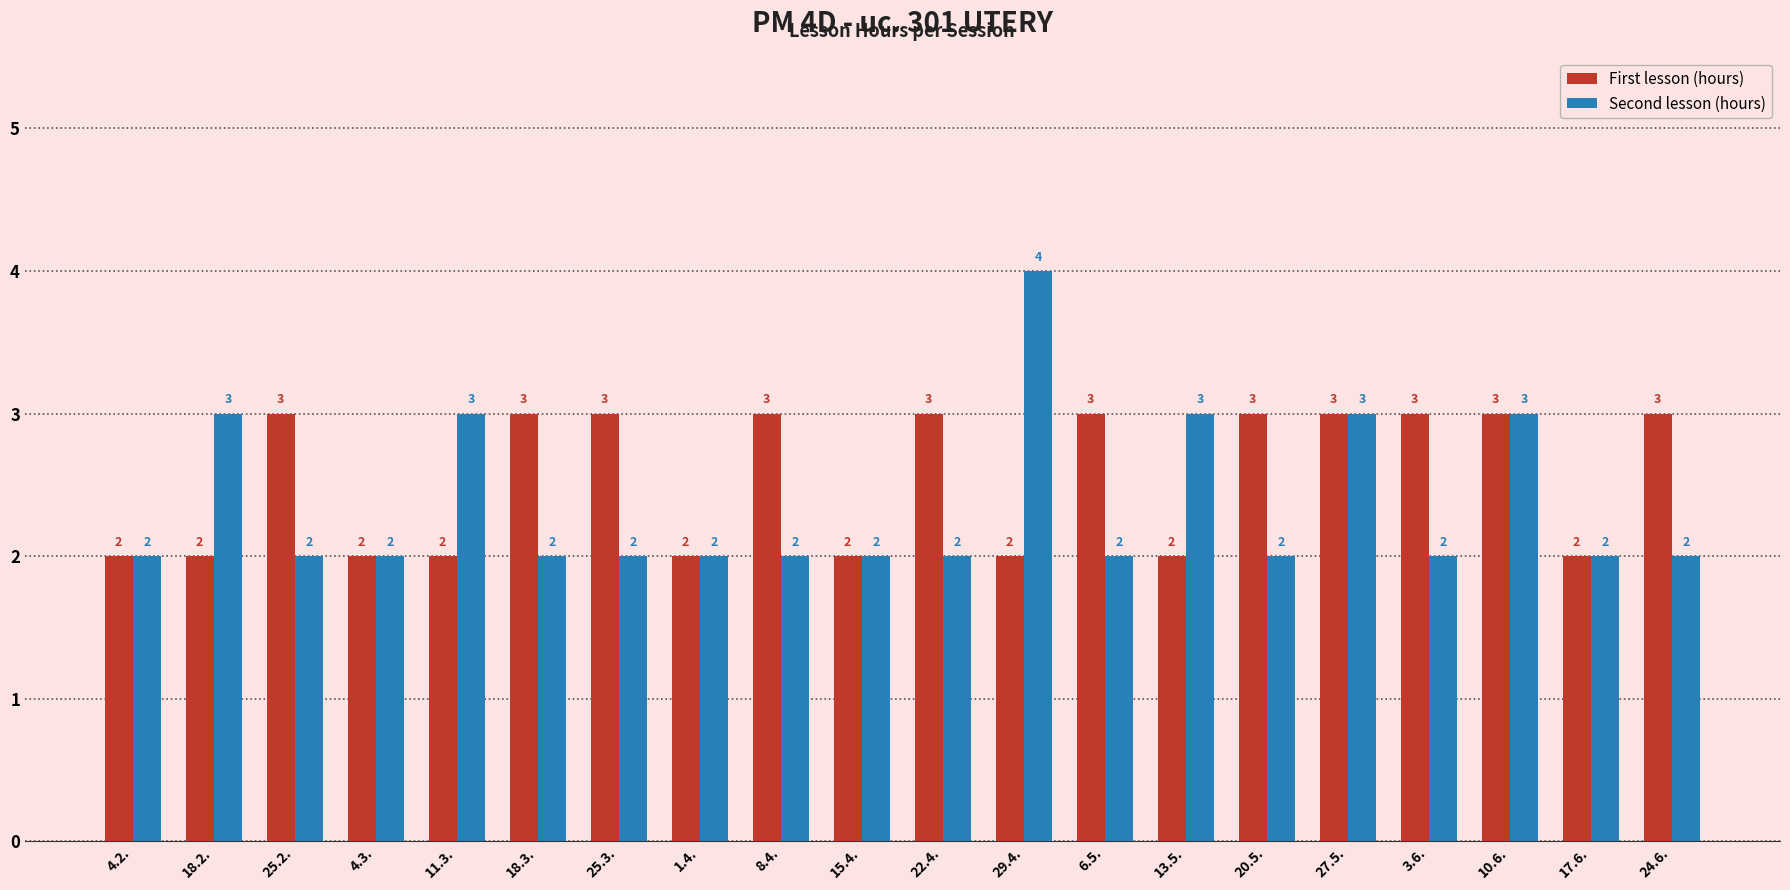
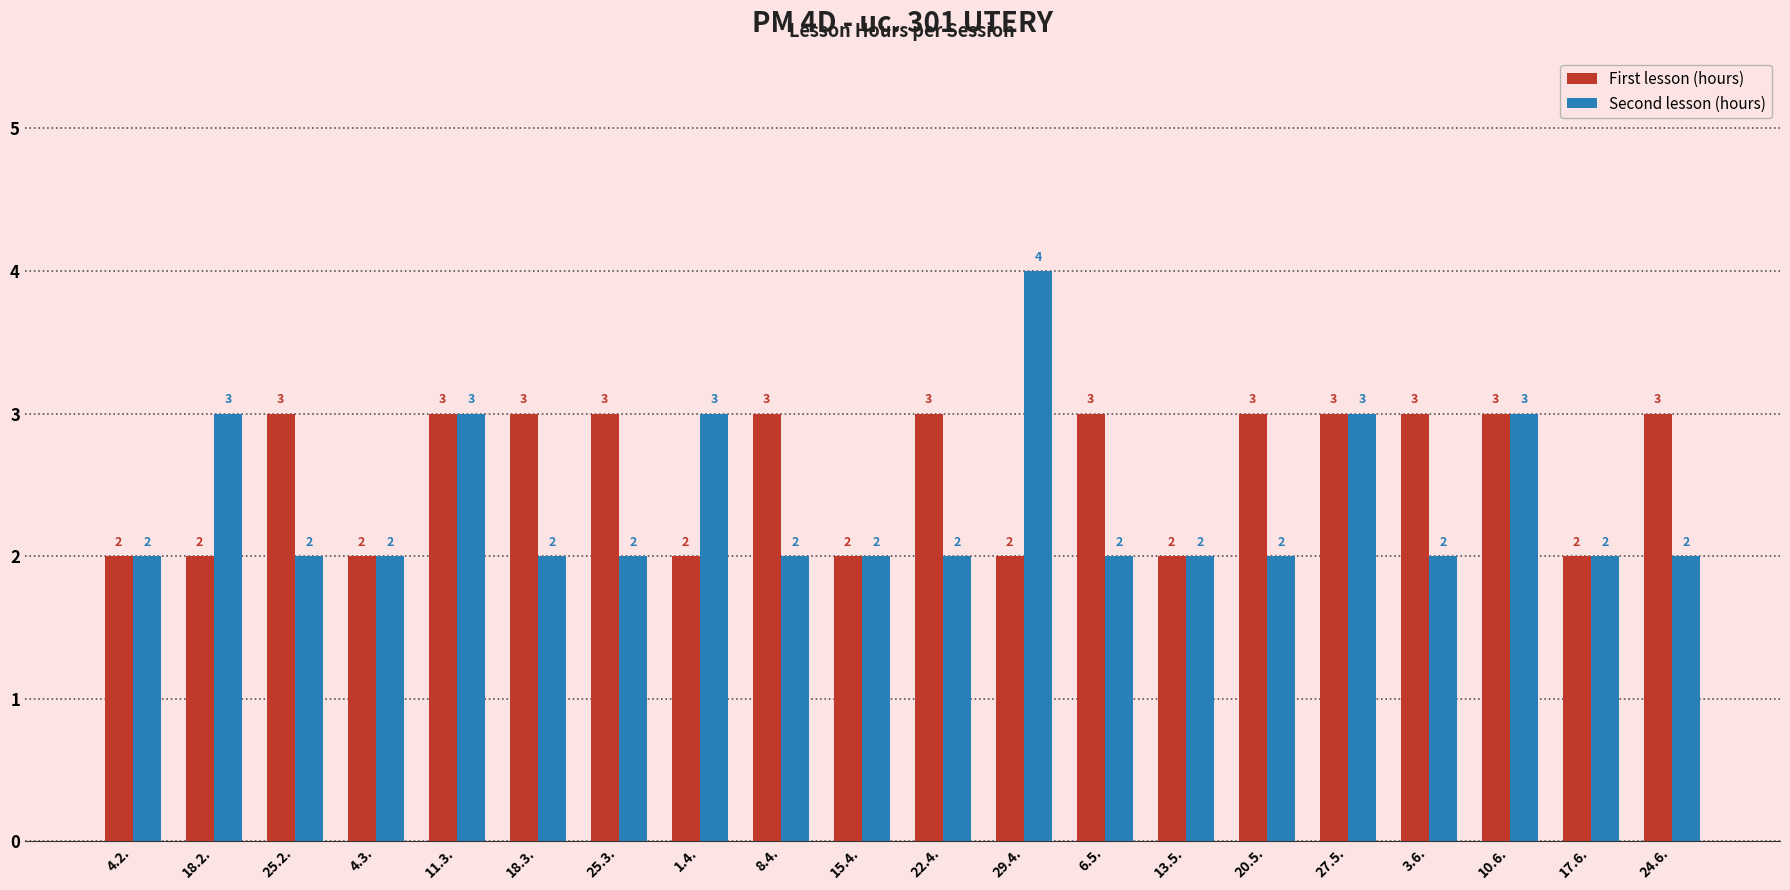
First lesson (hours), 11.3.: 2 -> 3
Second lesson (hours), 1.4.: 2 -> 3
Second lesson (hours), 13.5.: 3 -> 2
